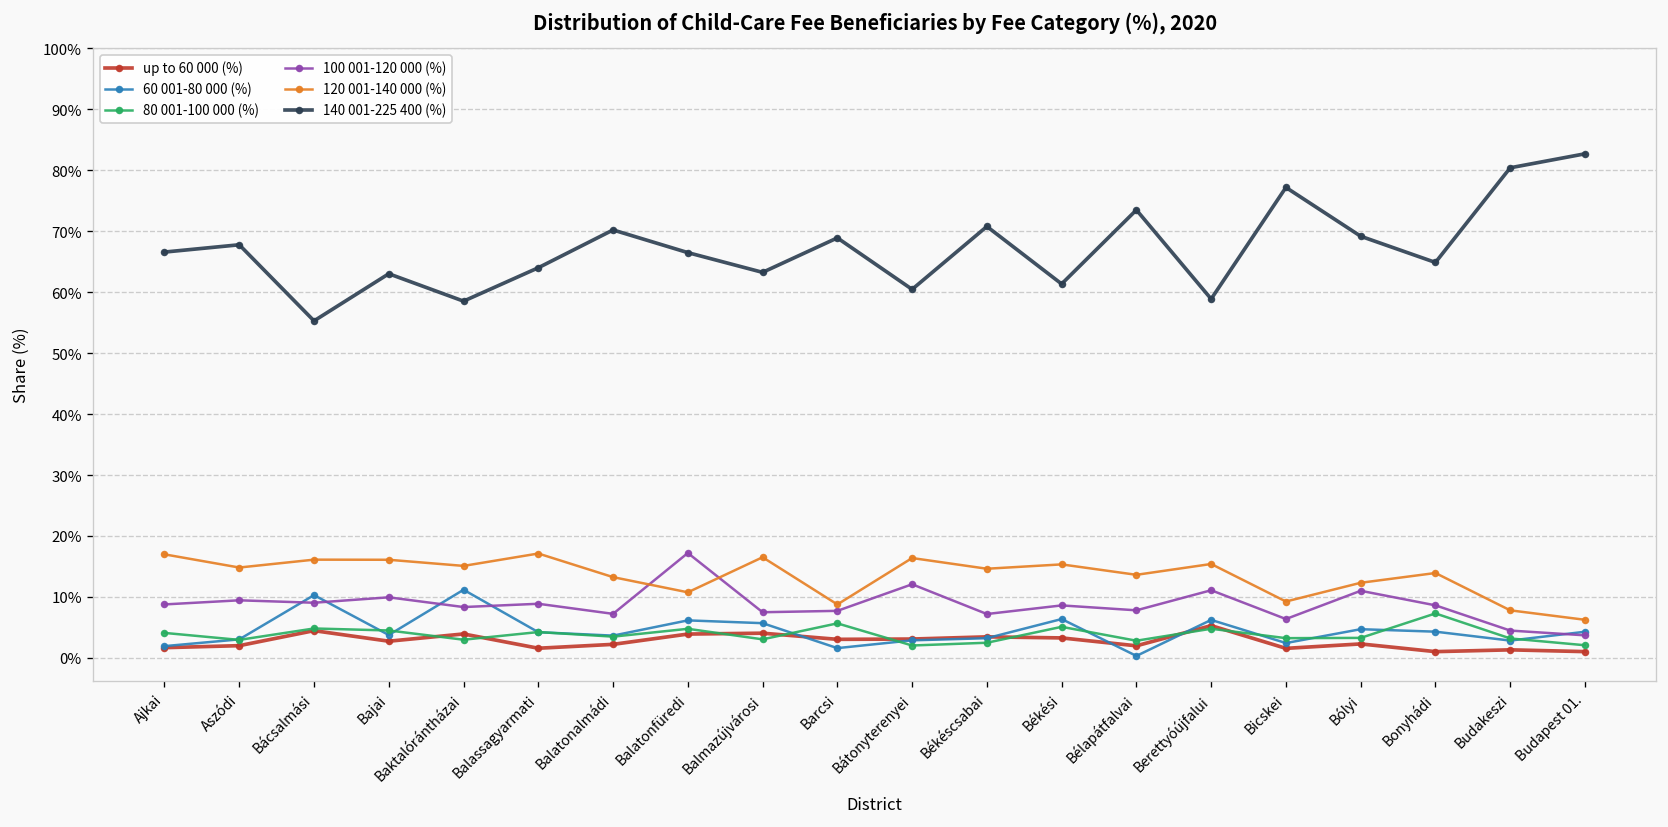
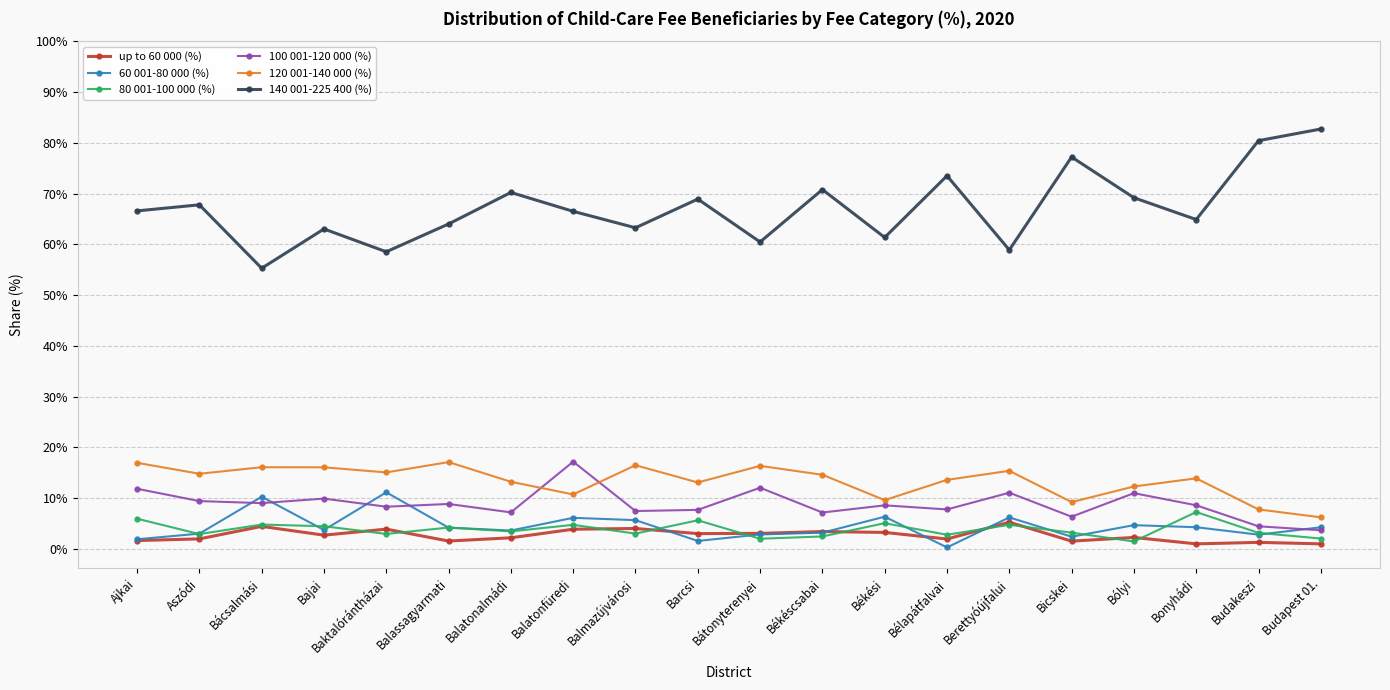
80 001-100 000 (%), Ajkai: 4% -> 6%
100 001-120 000 (%), Ajkai: 9% -> 12%
120 001-140 000 (%), Barcsi: 9% -> 13%
120 001-140 000 (%), Békési: 15% -> 10%
80 001-100 000 (%), Bólyi: 3% -> 1%
